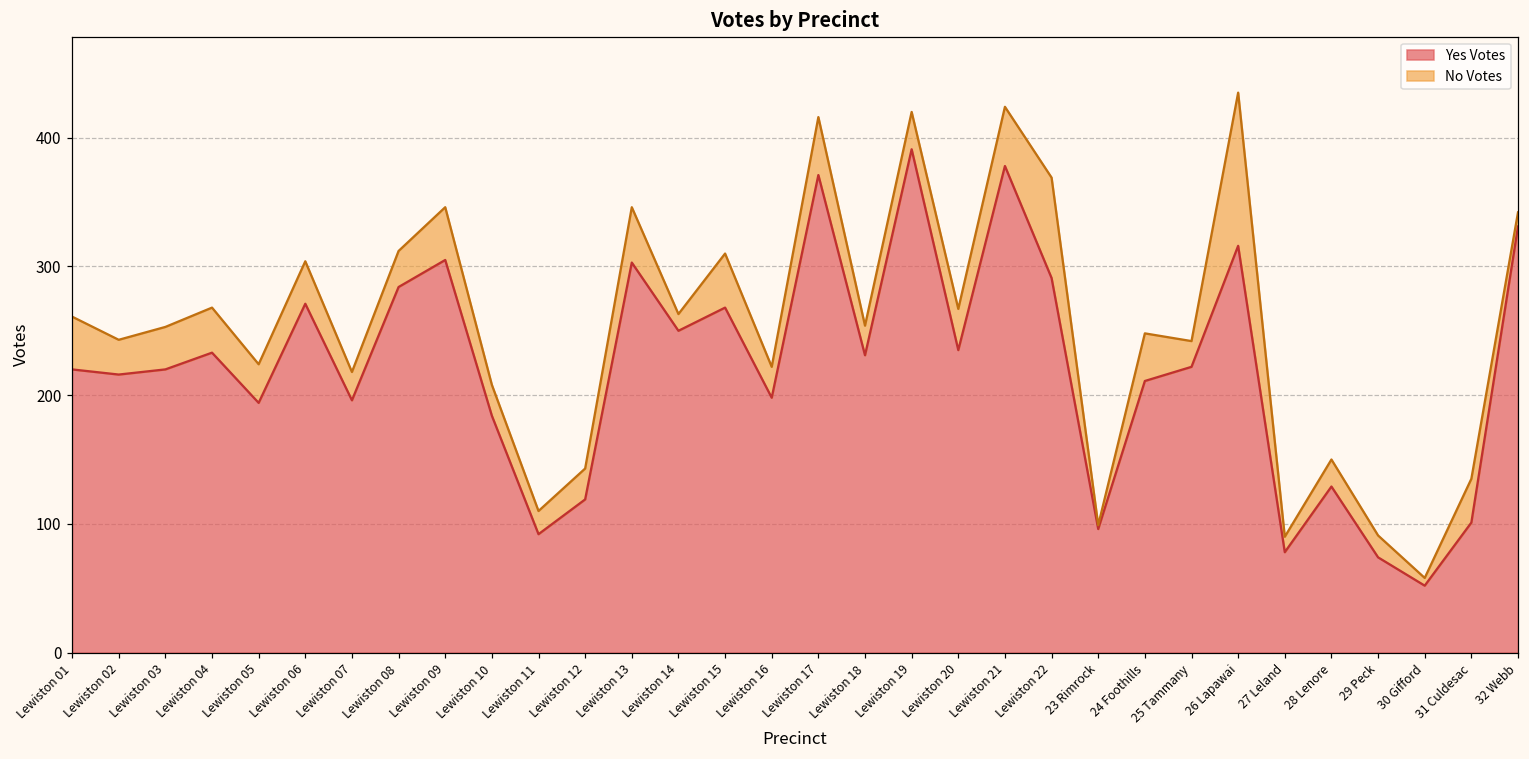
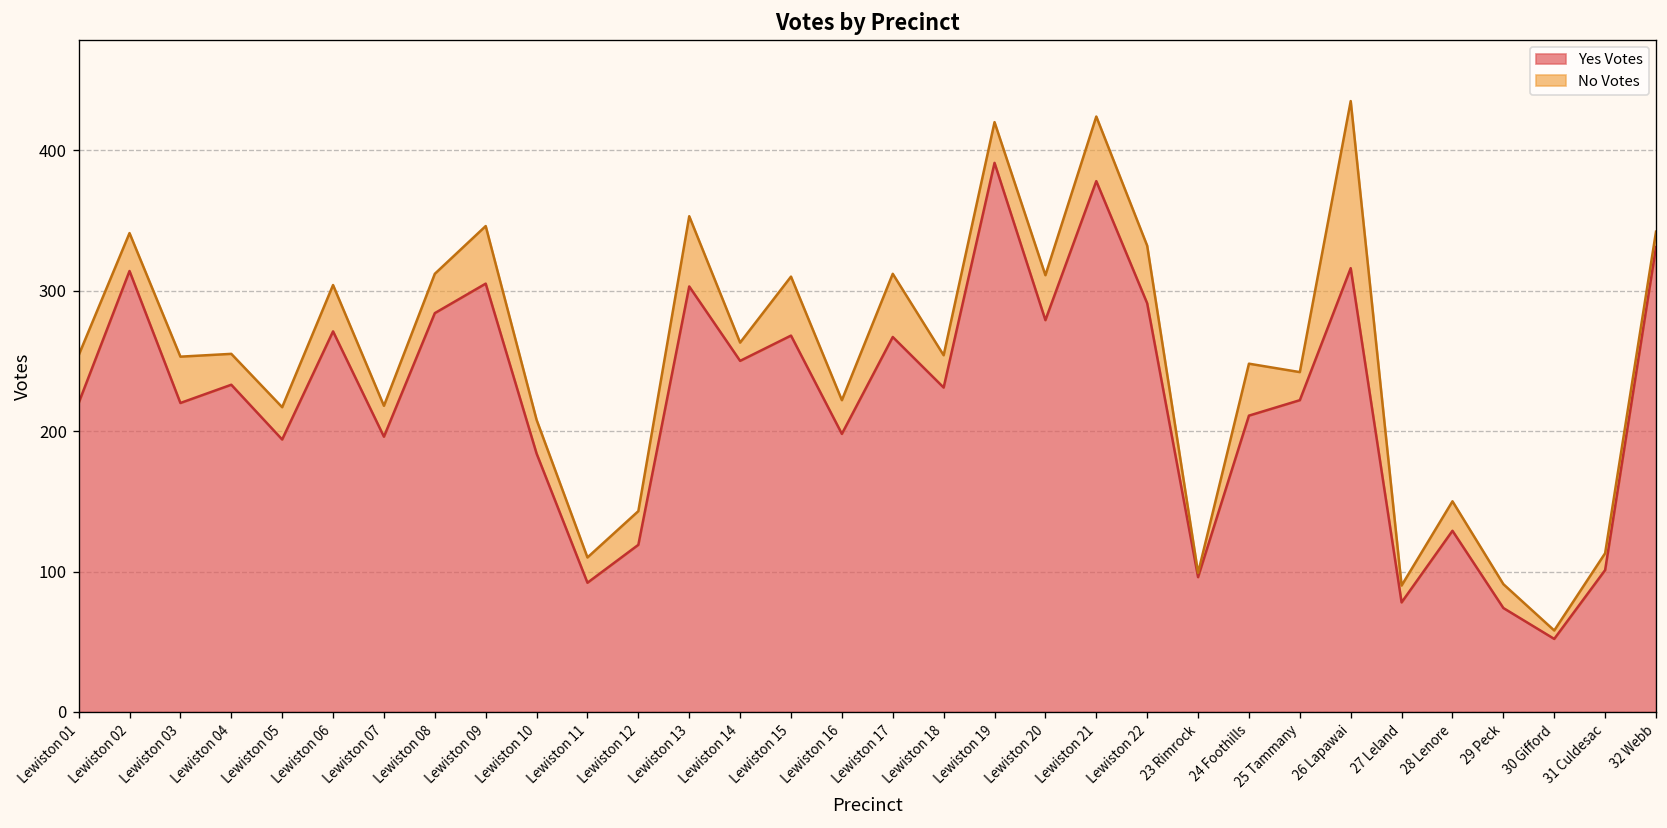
No Votes, Lewiston 01: 41 -> 34
Yes Votes, Lewiston 02: 216 -> 314
No Votes, Lewiston 04: 35 -> 22
No Votes, Lewiston 05: 30 -> 23
No Votes, Lewiston 13: 43 -> 50
Yes Votes, Lewiston 17: 371 -> 267
Yes Votes, Lewiston 20: 235 -> 279
No Votes, Lewiston 22: 78 -> 41
No Votes, 31 Culdesac: 34 -> 12
